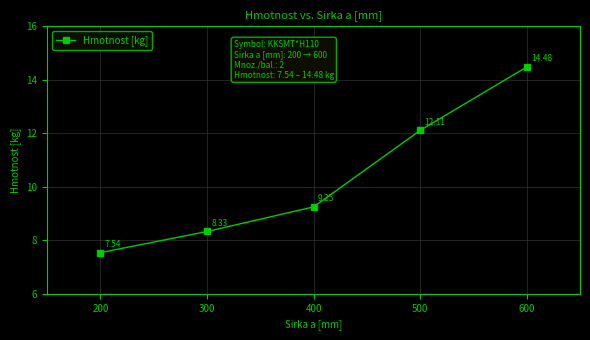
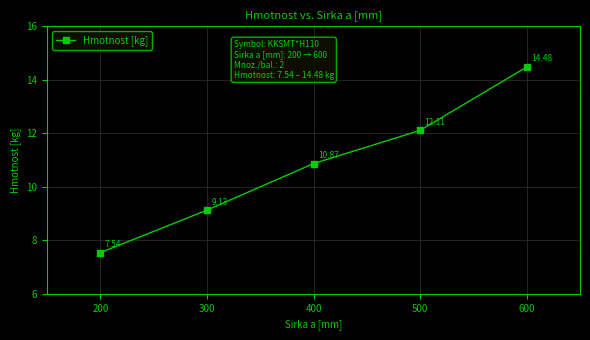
300: 8.33 -> 9.13
400: 9.25 -> 10.87
